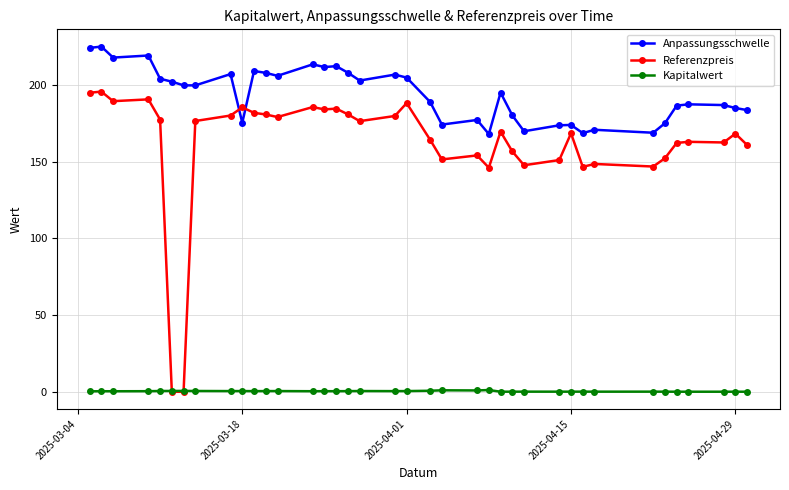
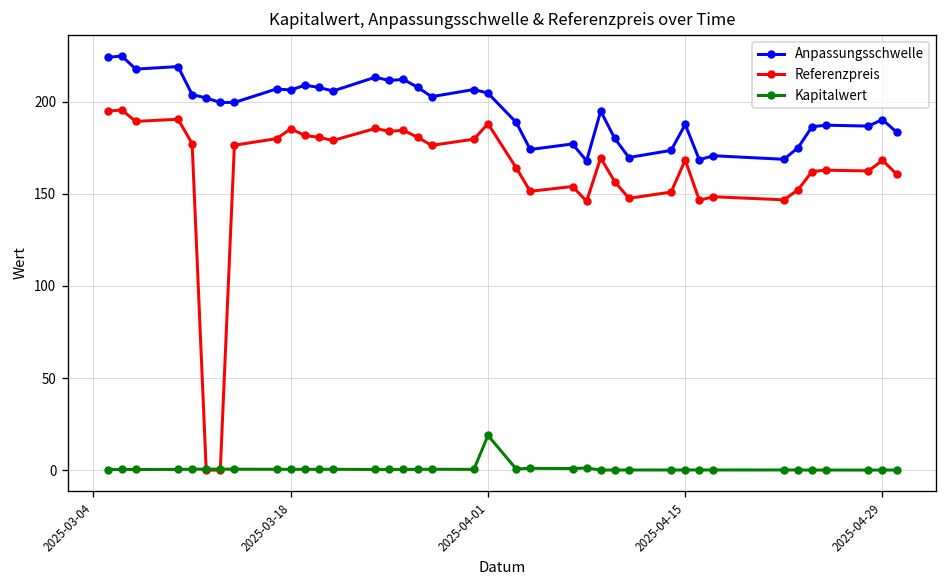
Anpassungsschwelle, 2025-03-18: 175 -> 206
Kapitalwert, 2025-04-01: 0 -> 19
Anpassungsschwelle, 2025-04-15: 174 -> 188
Anpassungsschwelle, 2025-04-29: 185 -> 190
